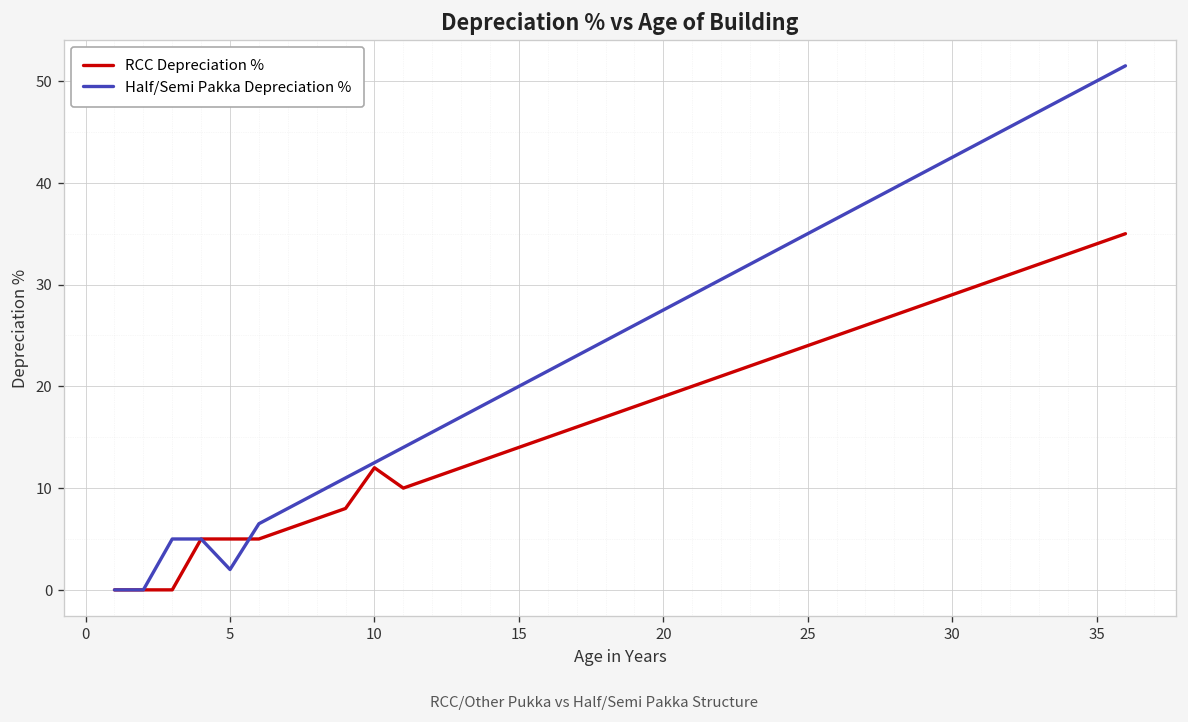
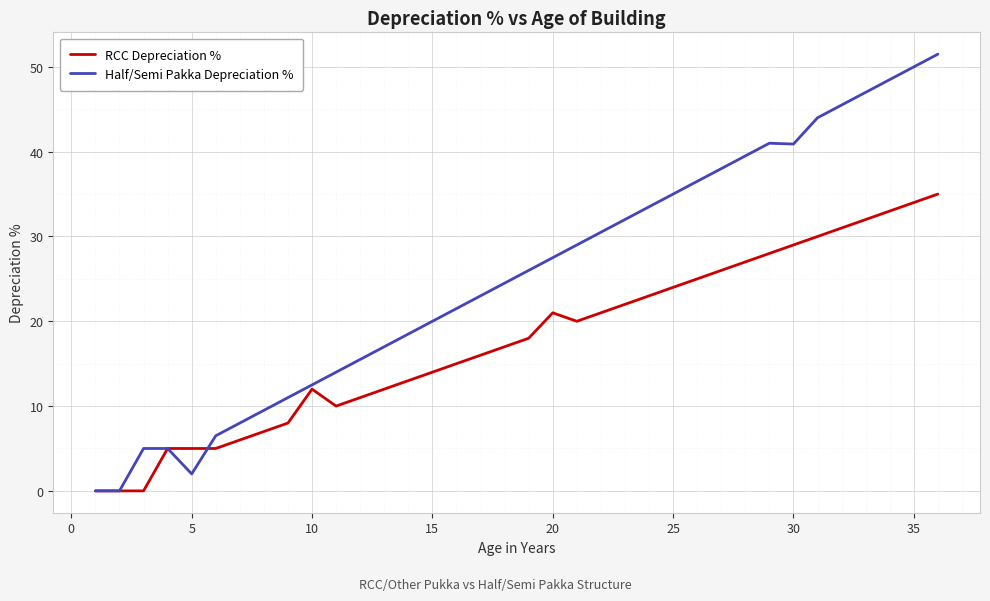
RCC Depreciation %, 20: 19 -> 21
Half/Semi Pakka Depreciation %, 30: 43 -> 41
